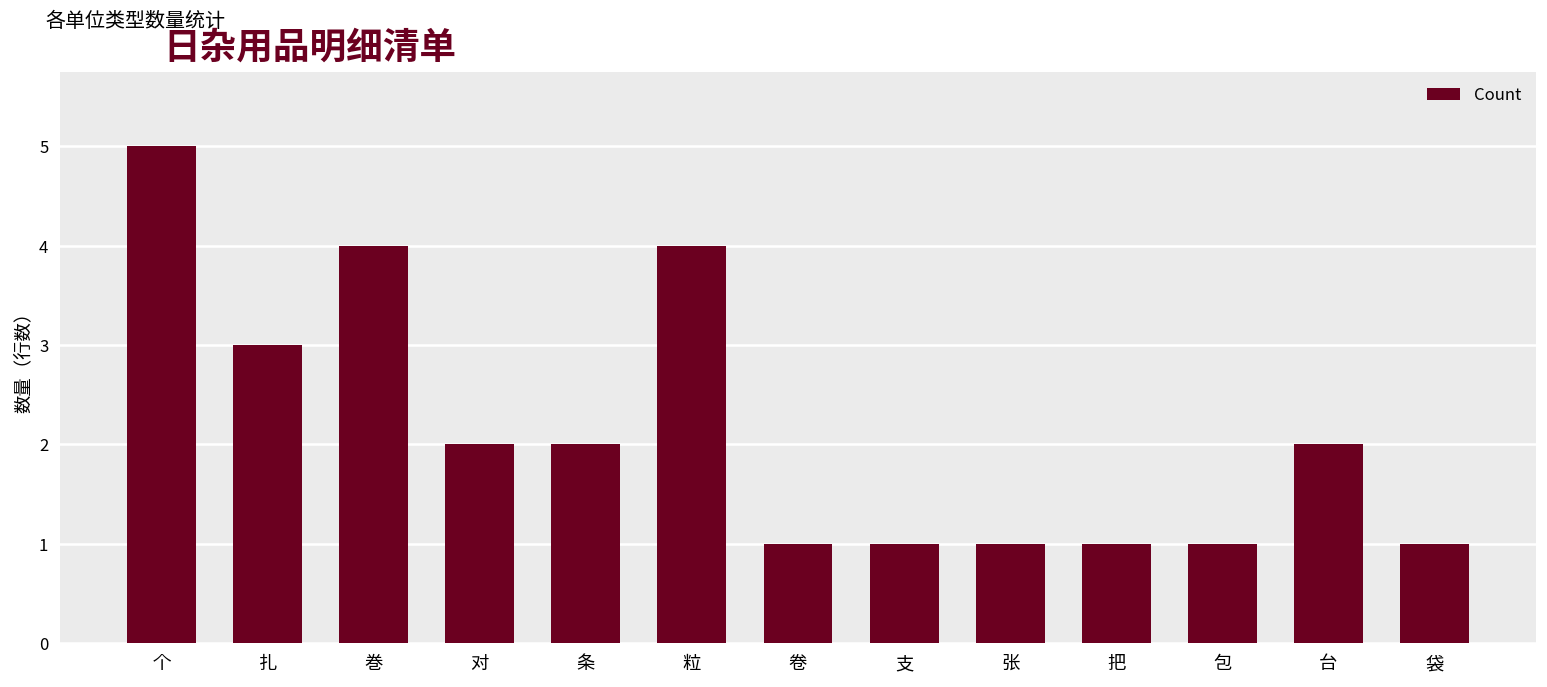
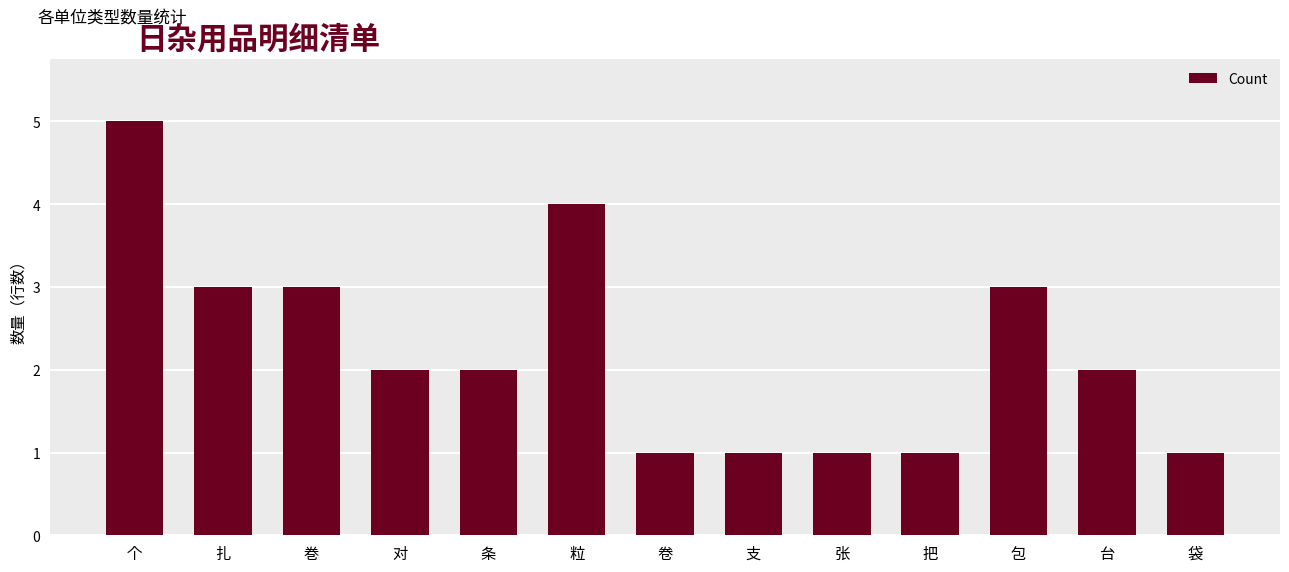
巻: 4 -> 3
包: 1 -> 3
